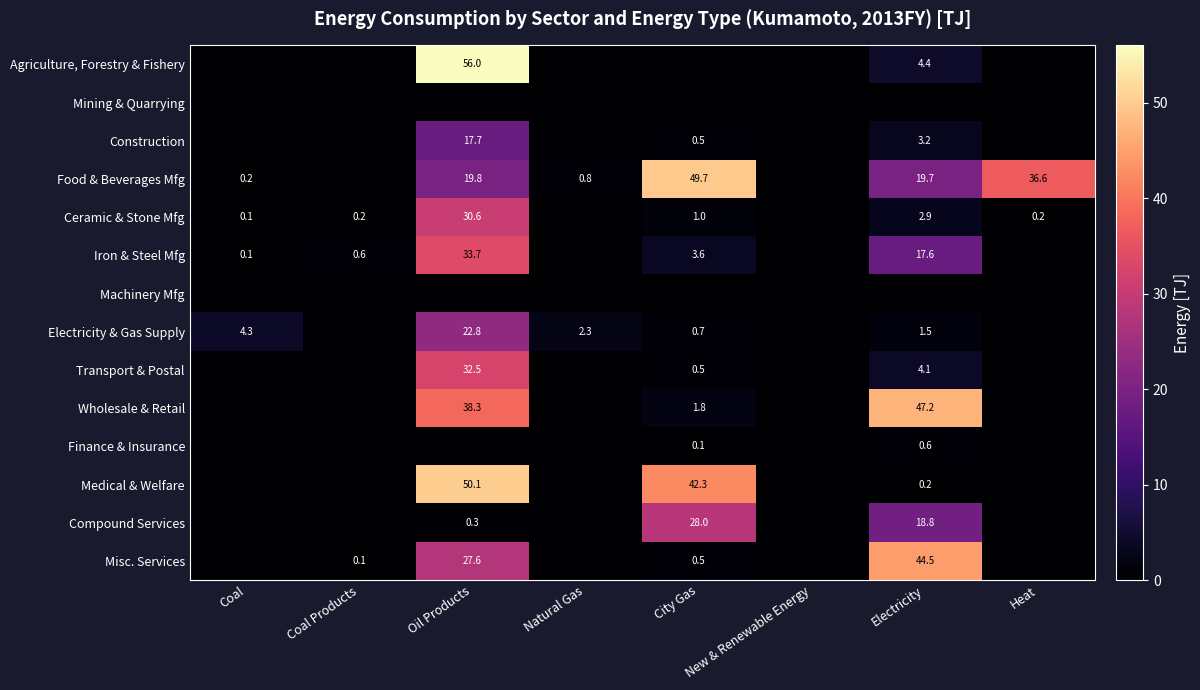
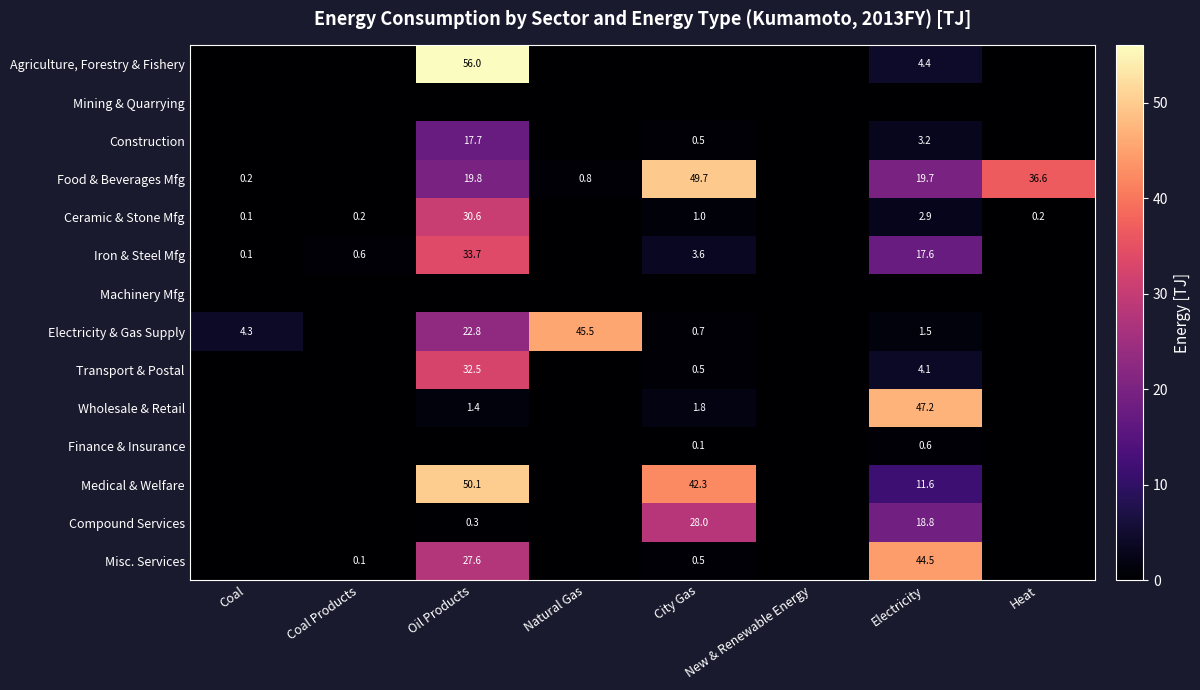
Electricity & Gas Supply, Natural Gas: 2.3 -> 45.5
Wholesale & Retail, Oil Products: 38.3 -> 1.4
Medical & Welfare, Electricity: 0.2 -> 11.6
